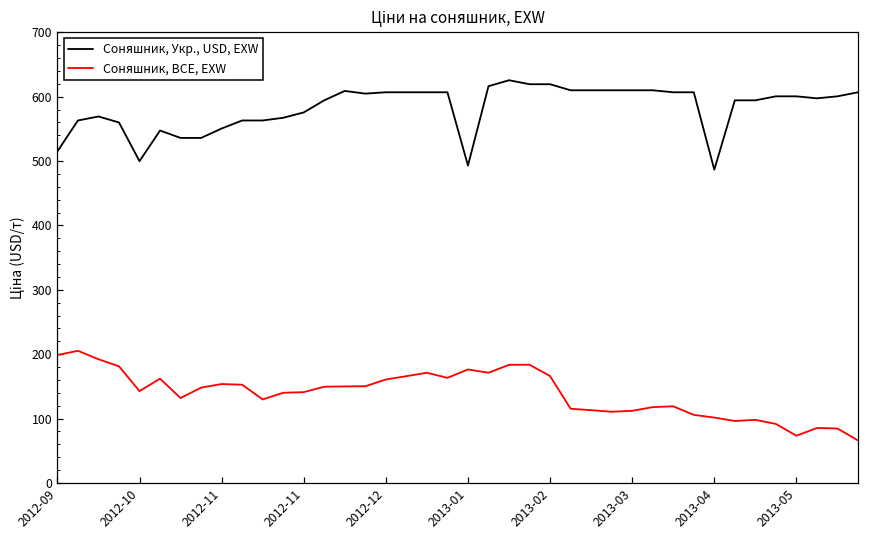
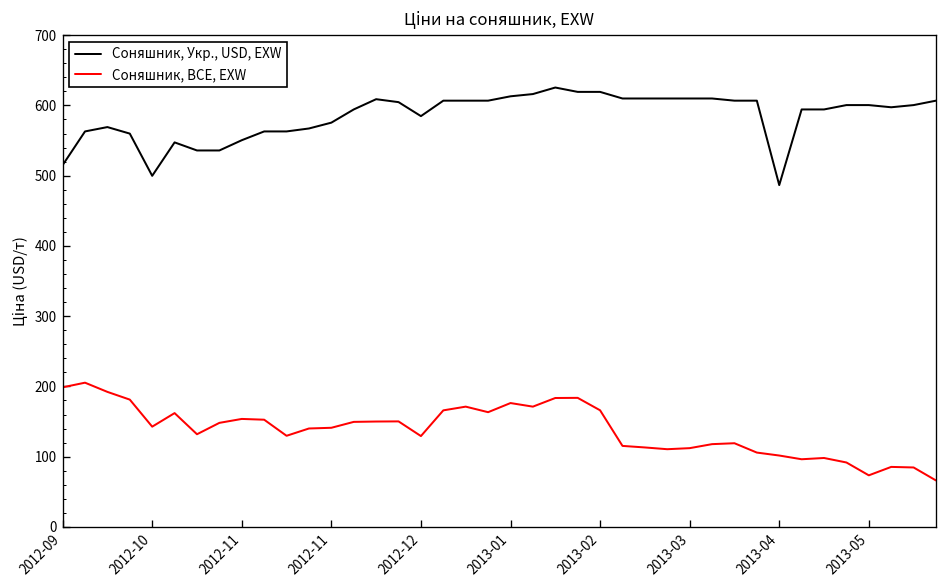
Соняшник, Укр., USD, EXW, 2012-12: 610 -> 580
Соняшник, BCE, EXW, 2012-12: 160 -> 130
Соняшник, Укр., USD, EXW, 2013-01: 490 -> 610
